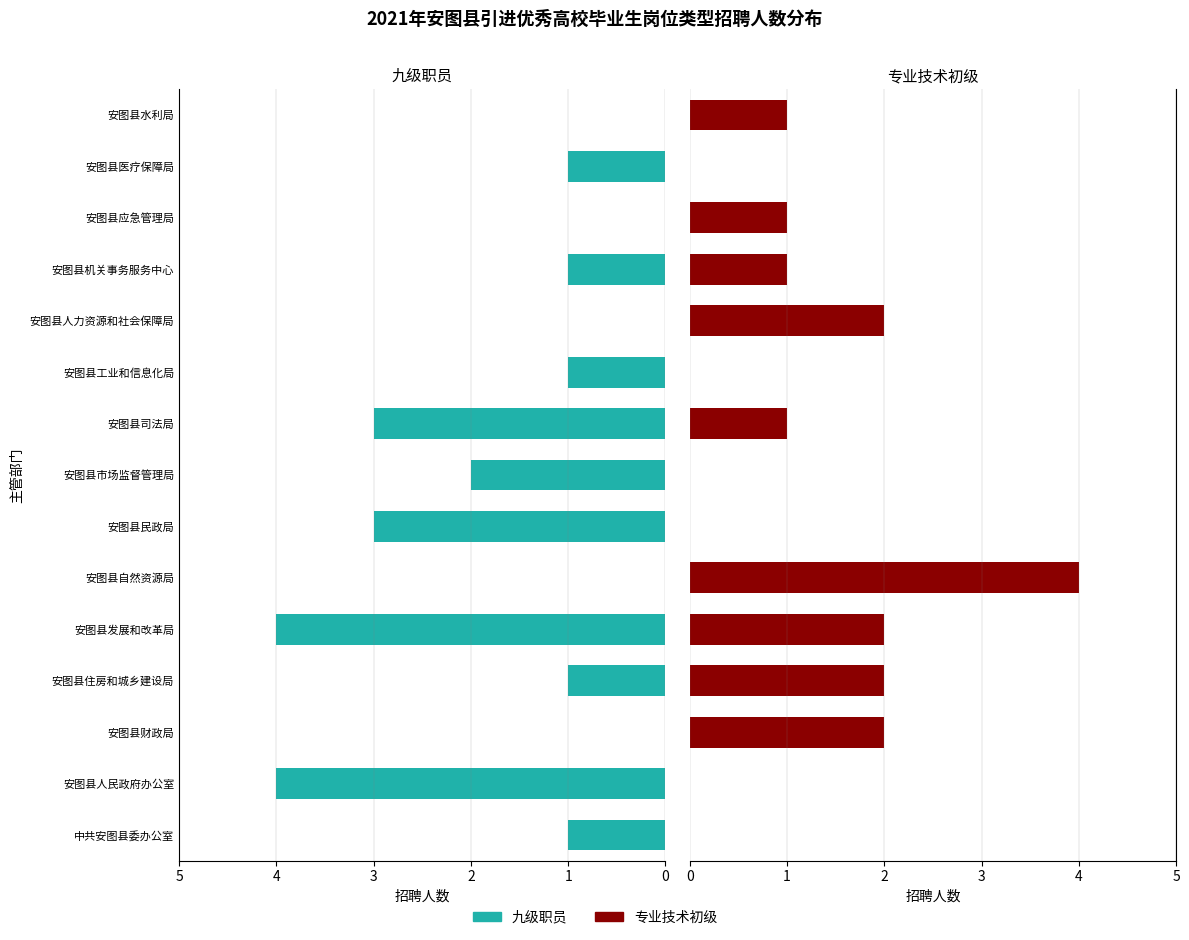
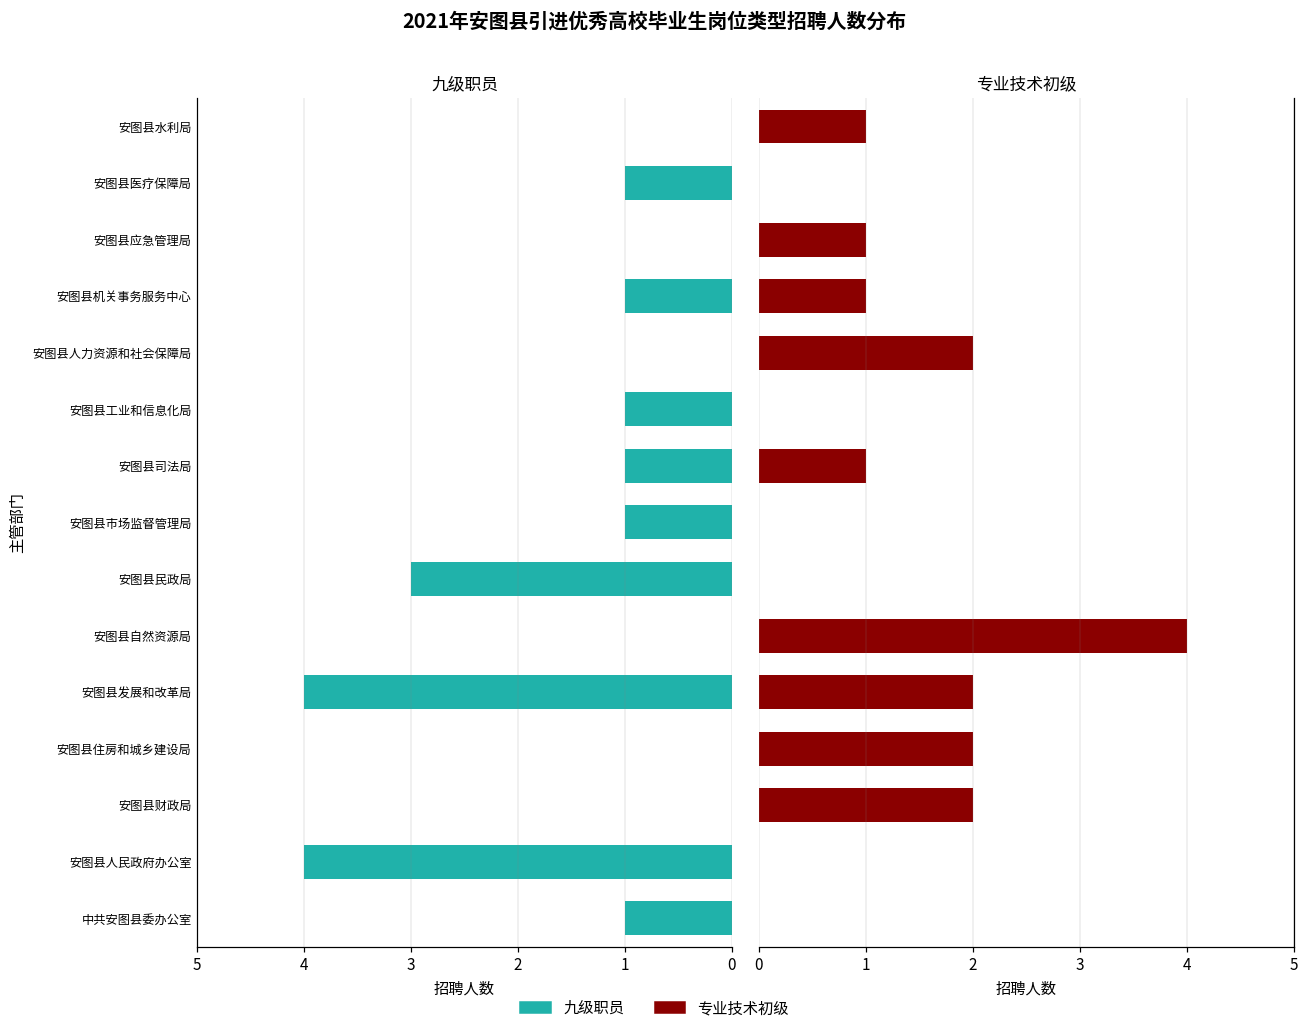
九级职员, 安图县司法局: 3 -> 1
九级职员, 安图县市场监督管理局: 2 -> 1
九级职员, 安图县住房和城乡建设局: 1 -> 0
